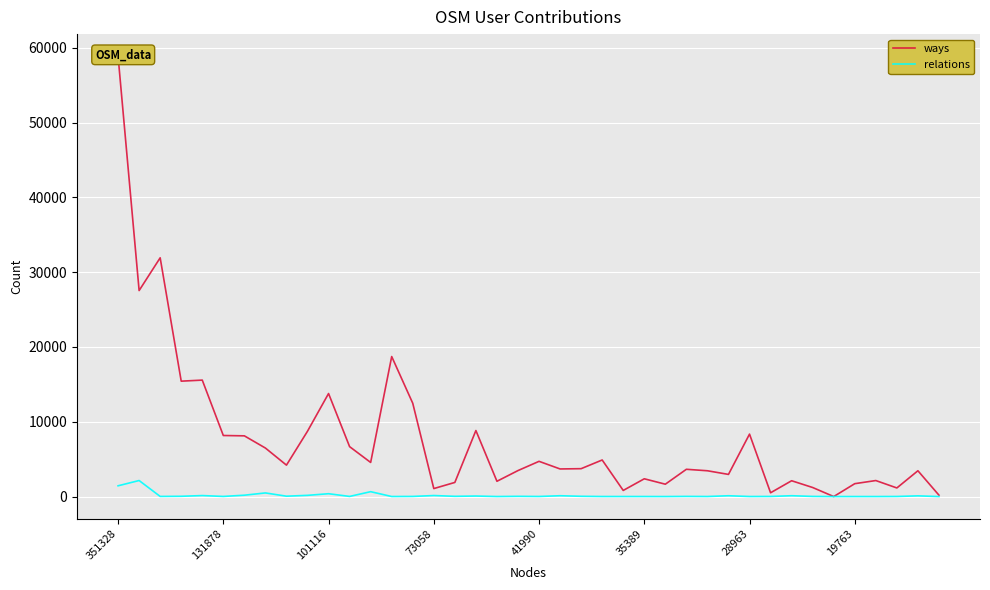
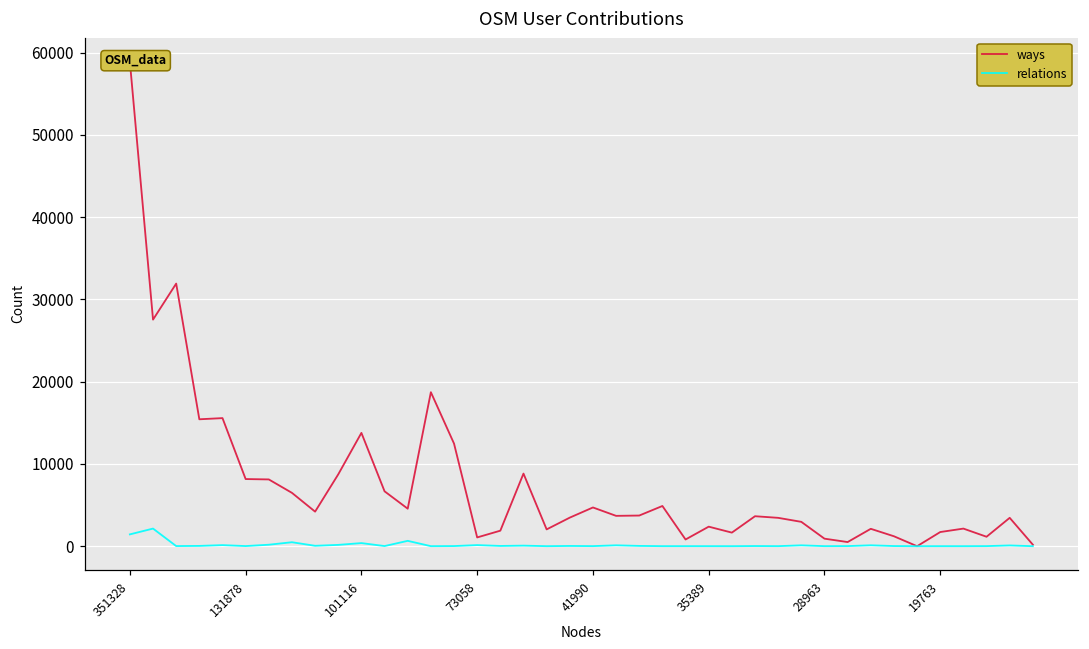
ways, 28963: 8000 -> 1000
